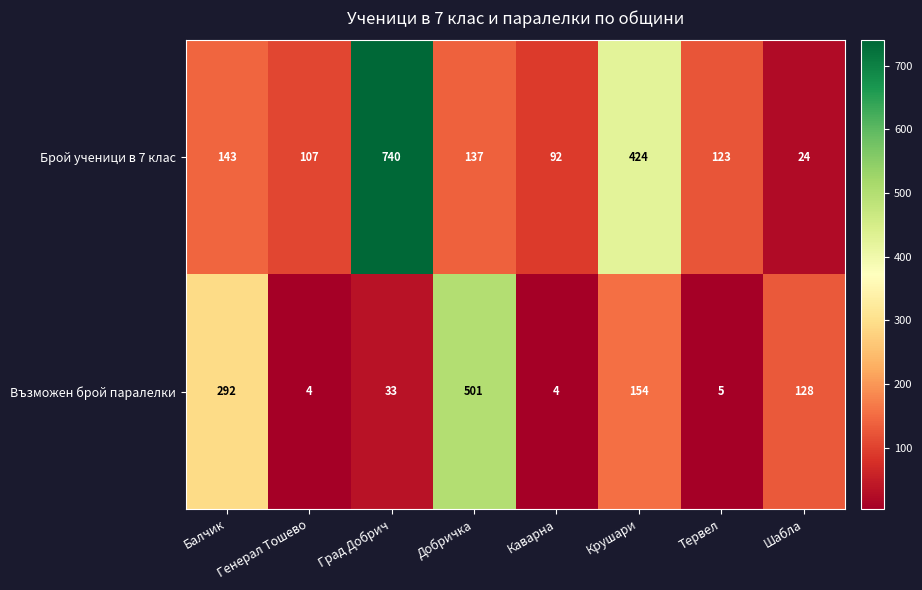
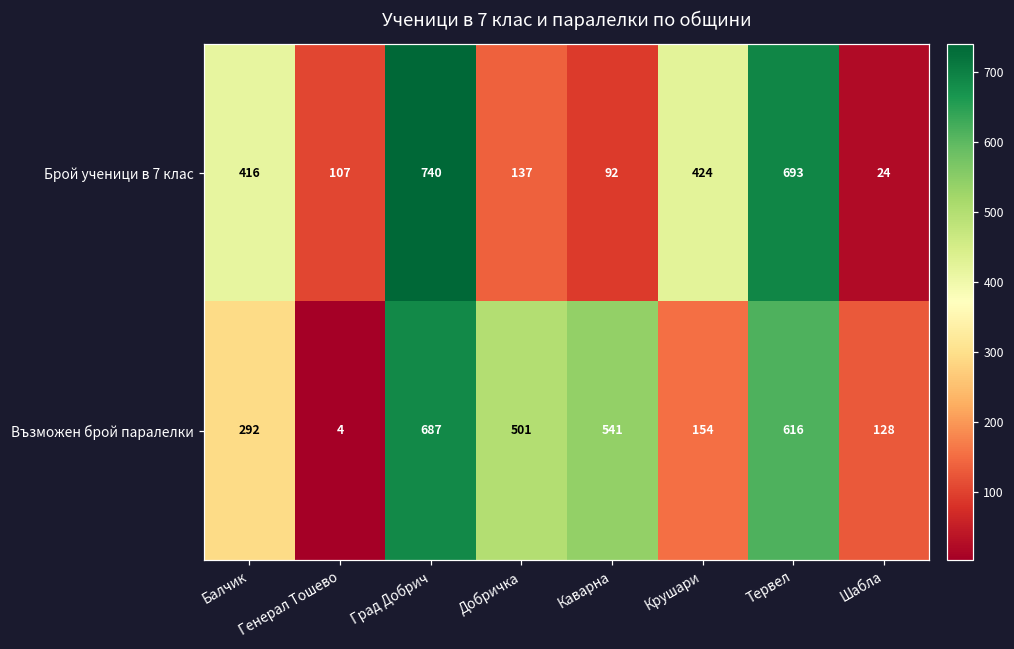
Брой ученици в 7 клас, Балчик: 143 -> 416
Брой ученици в 7 клас, Тервел: 123 -> 693
Възможен брой паралелки, Град Добрич: 33 -> 687
Възможен брой паралелки, Каварна: 4 -> 541
Възможен брой паралелки, Тервел: 5 -> 616
